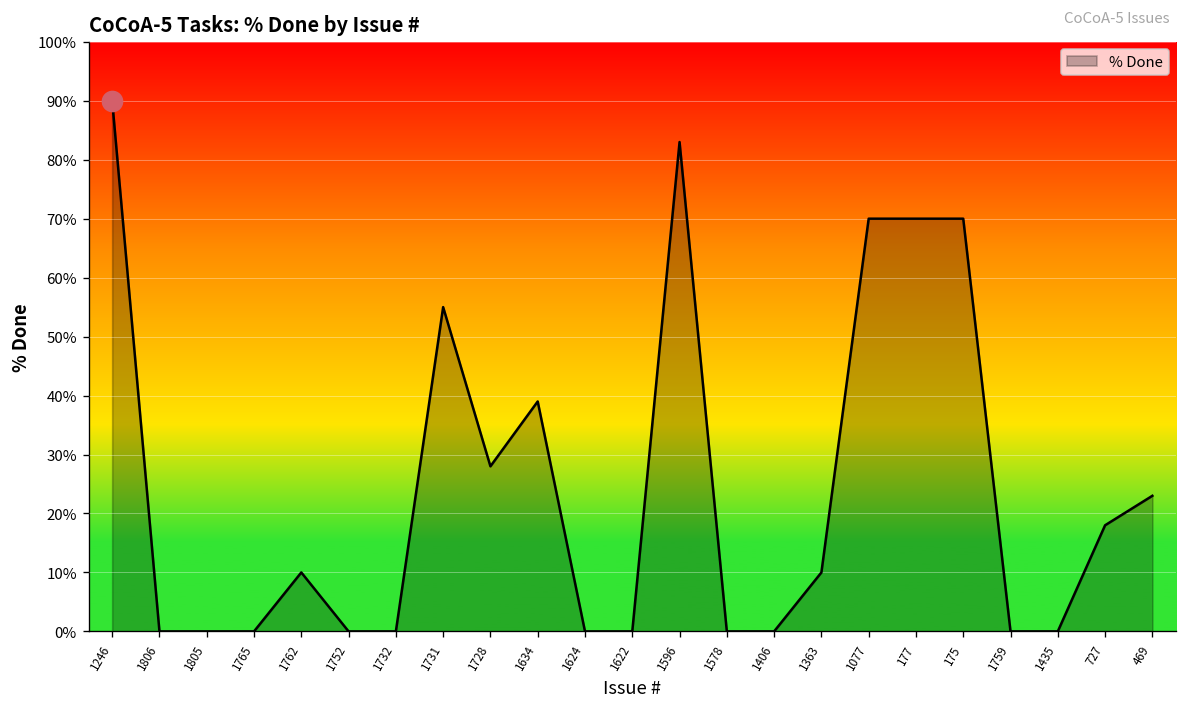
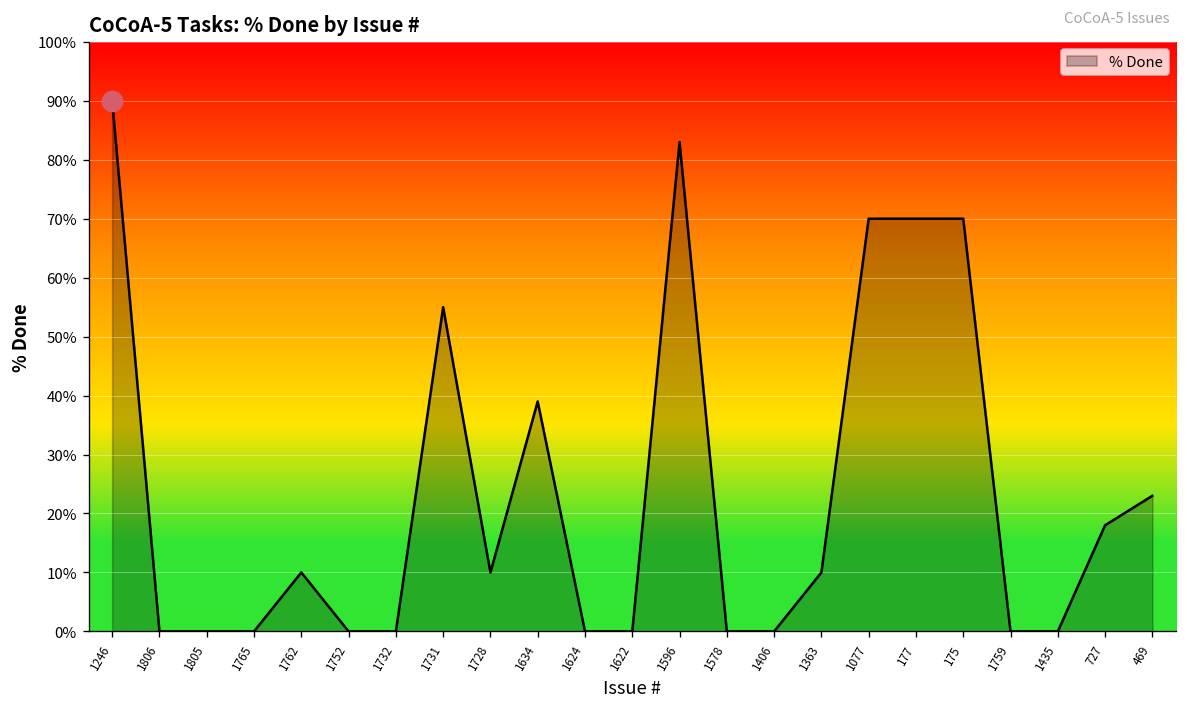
% Done, 1728: 28% -> 10%
